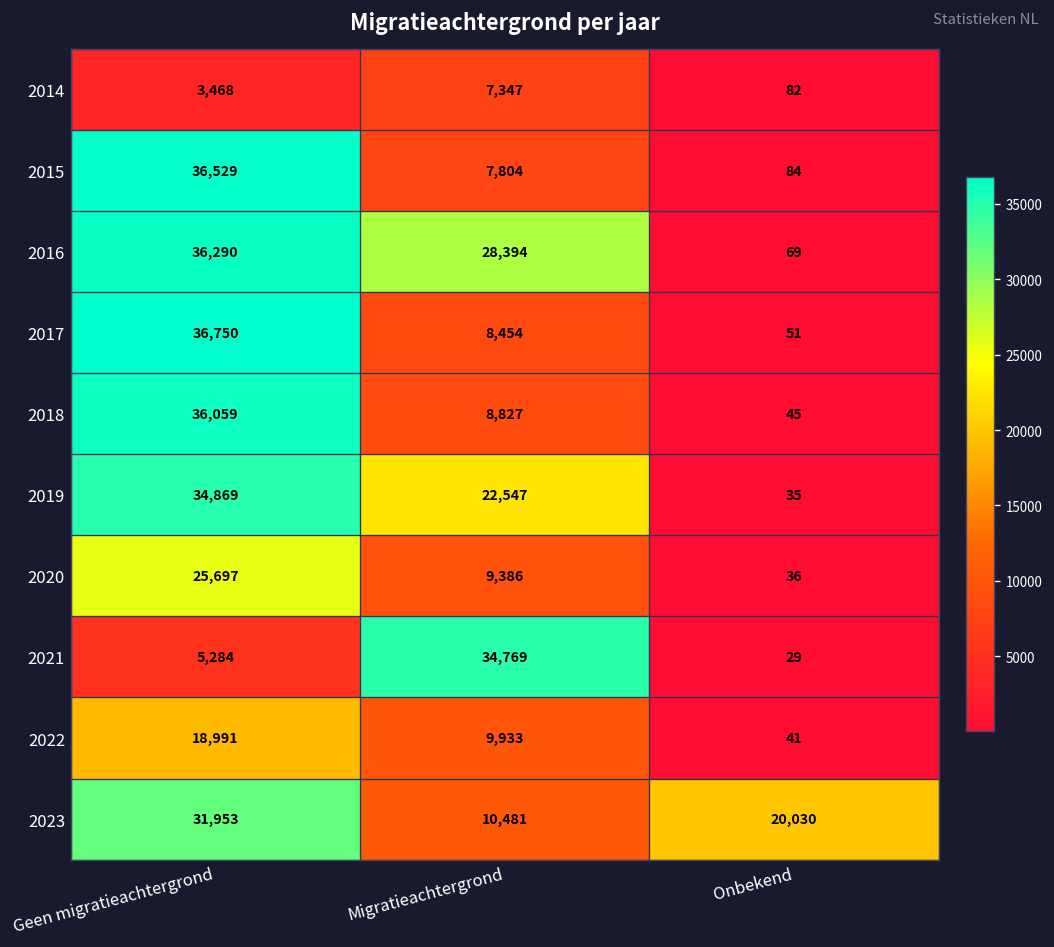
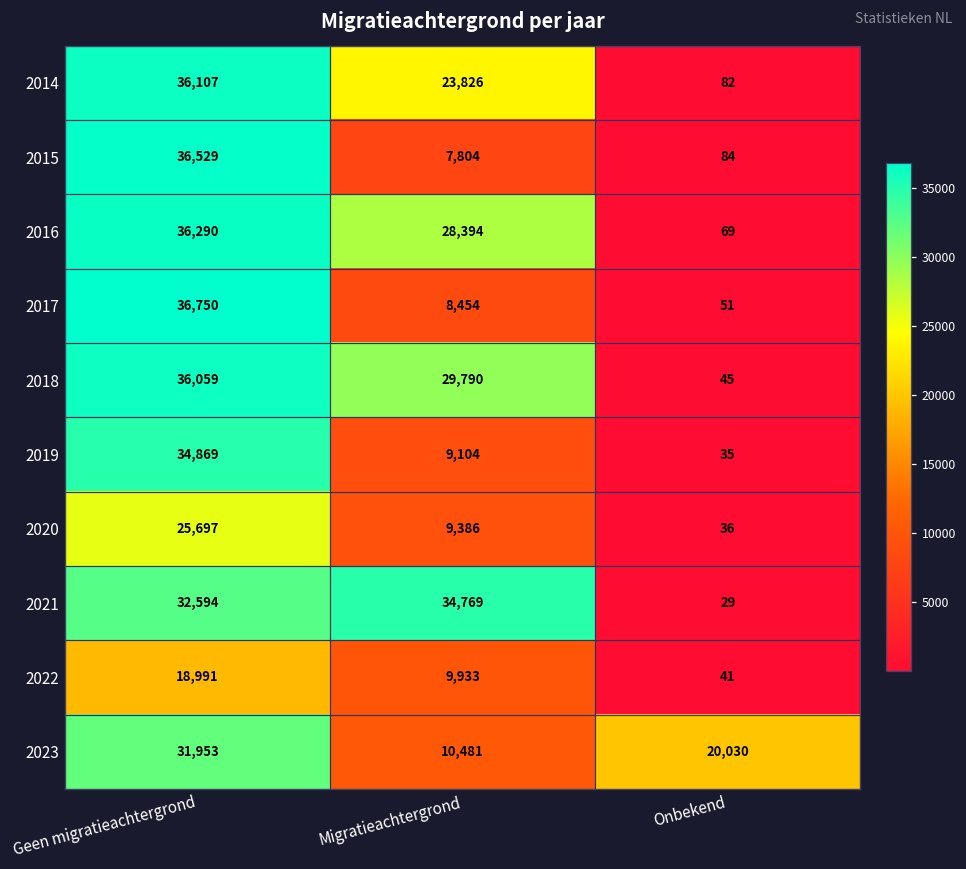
2014, Geen migratieachtergrond: 3,468 -> 36,107
2014, Migratieachtergrond: 7,347 -> 23,826
2018, Migratieachtergrond: 8,827 -> 29,790
2019, Migratieachtergrond: 22,547 -> 9,104
2021, Geen migratieachtergrond: 5,284 -> 32,594
